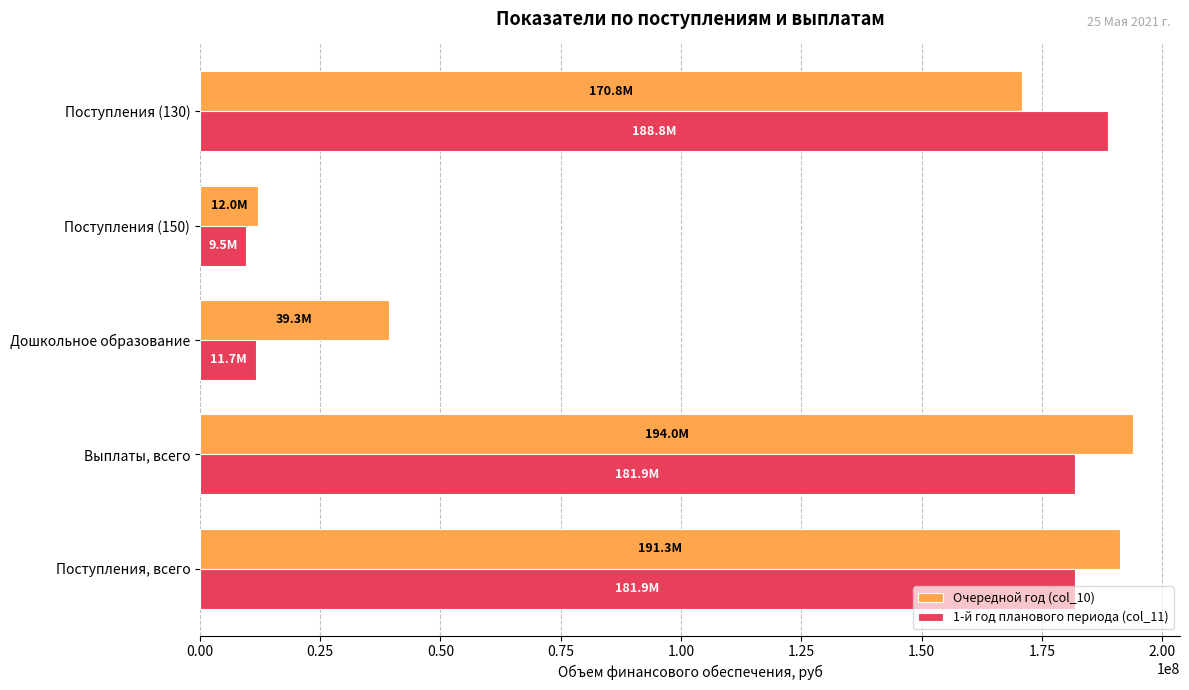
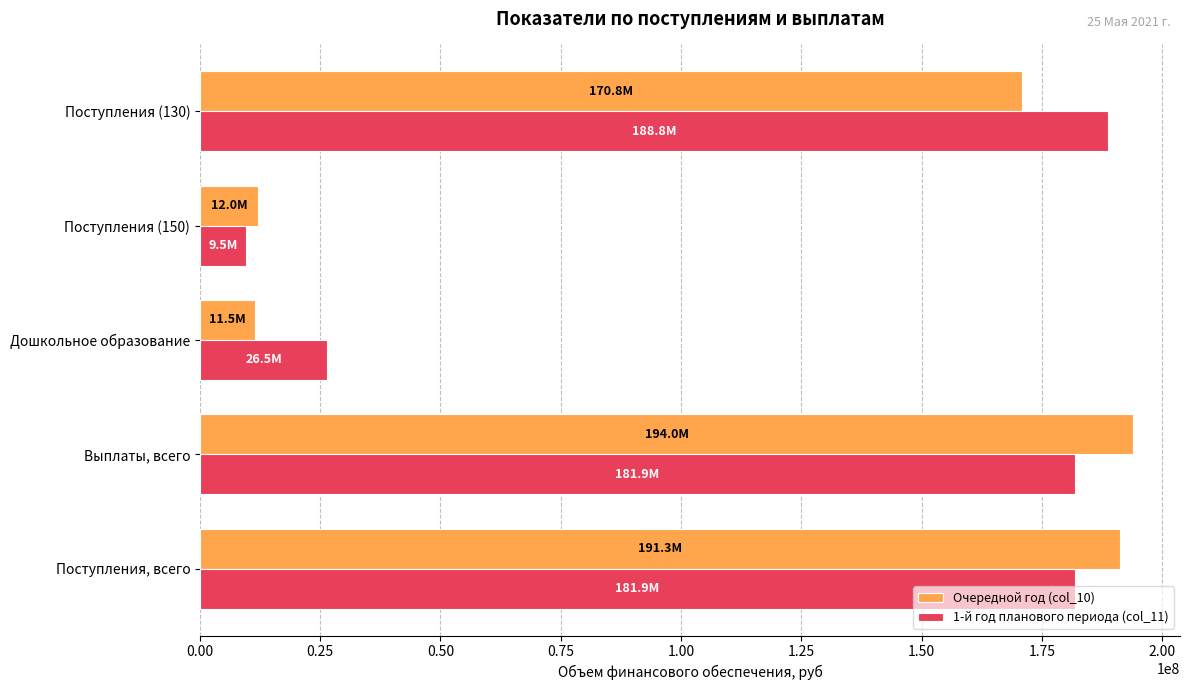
Очередной год (col_10), Дошкольное образование: 39.3M -> 11.5M
1-й год планового периода (col_11), Дошкольное образование: 11.7M -> 26.5M
